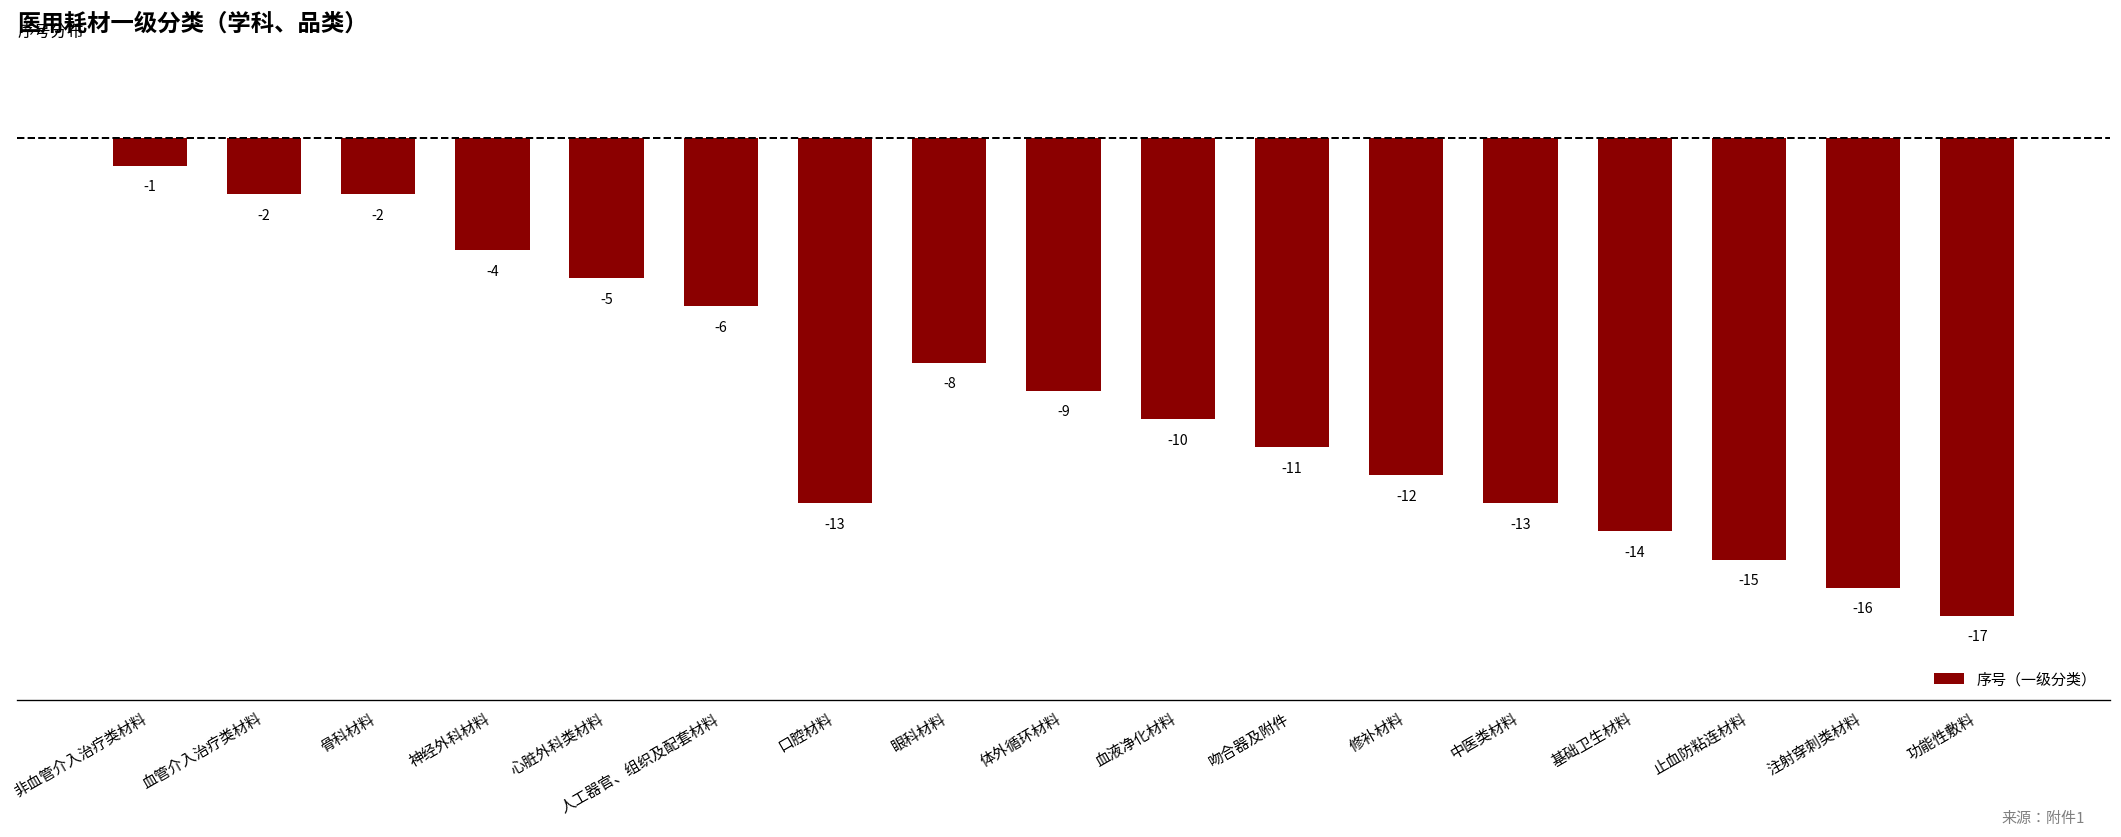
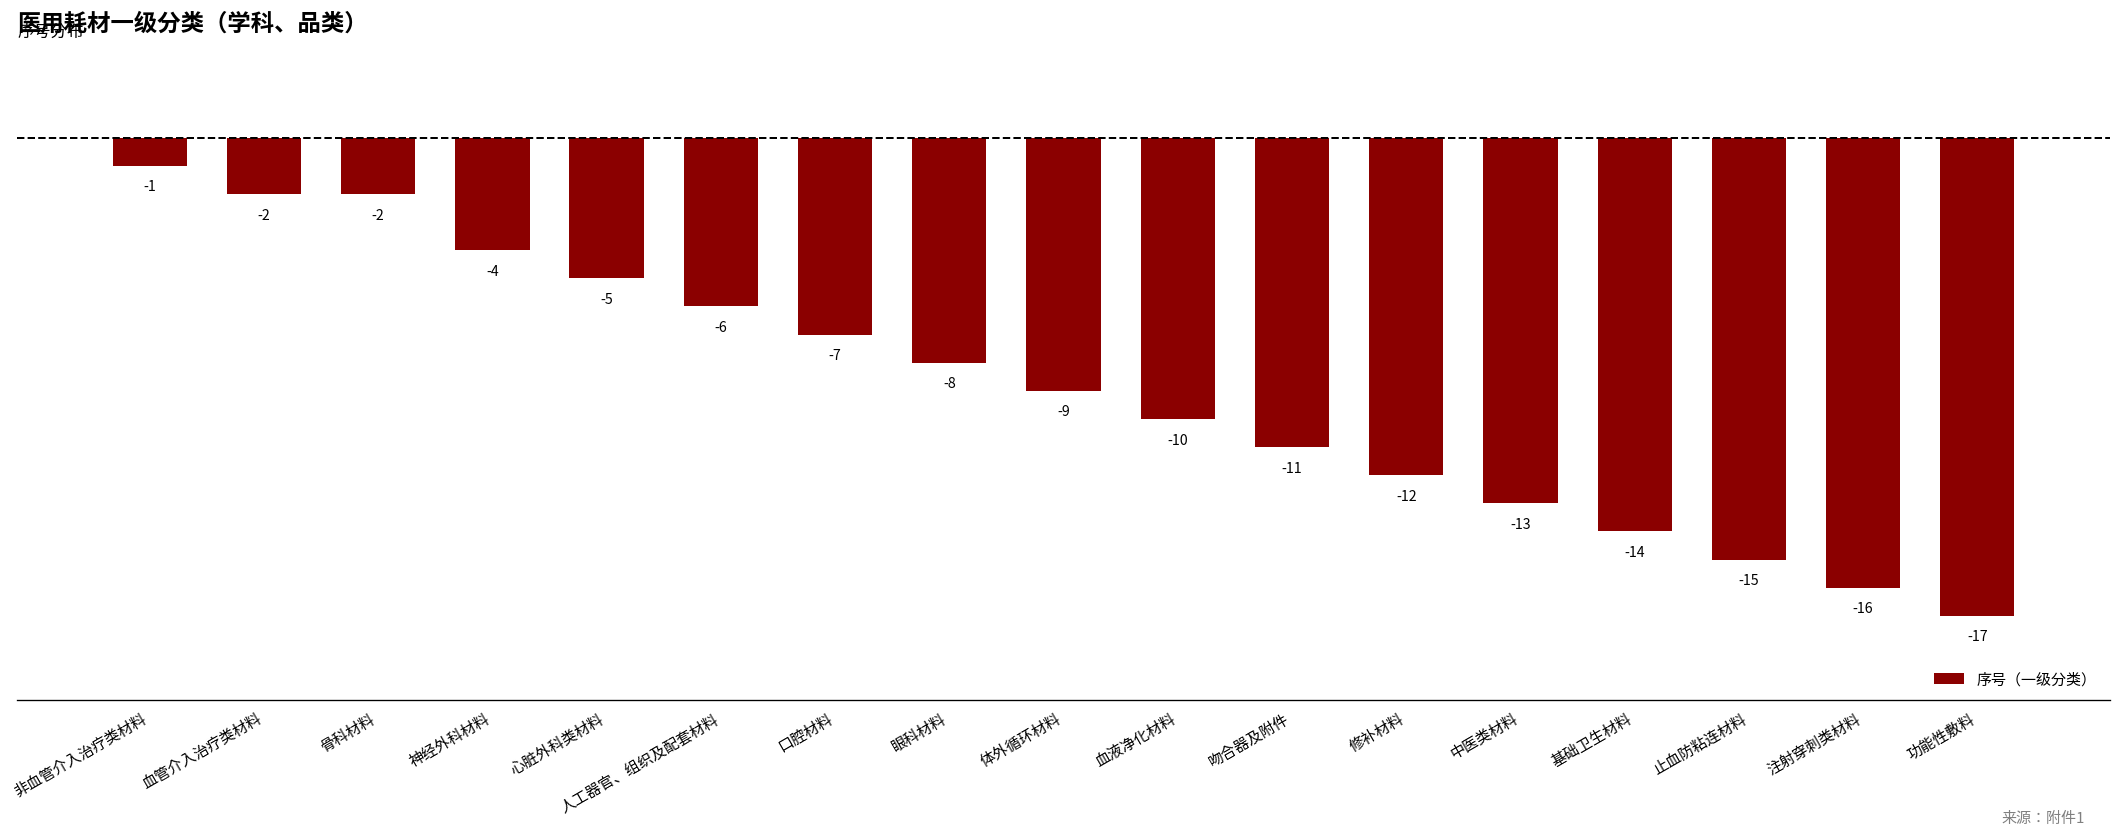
口腔材料: -13 -> -7
